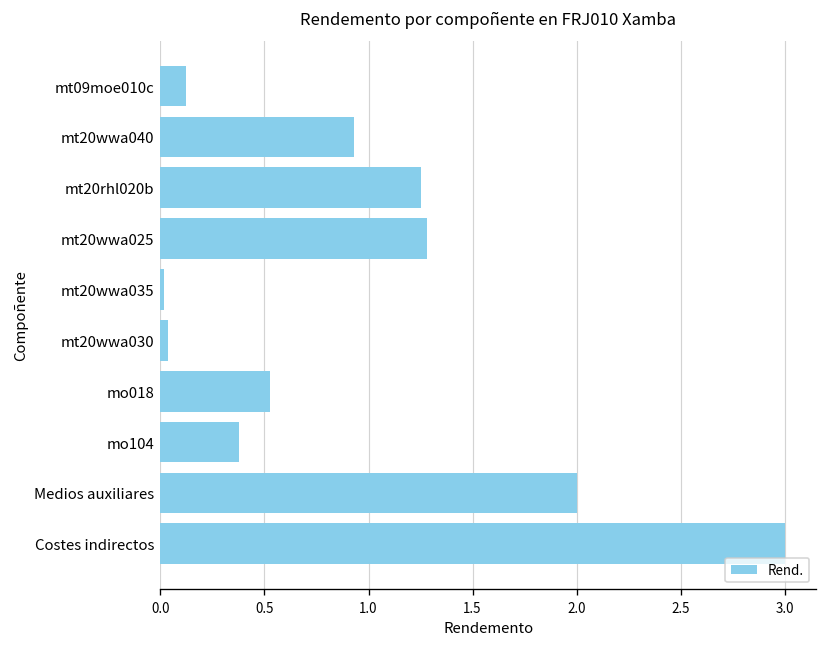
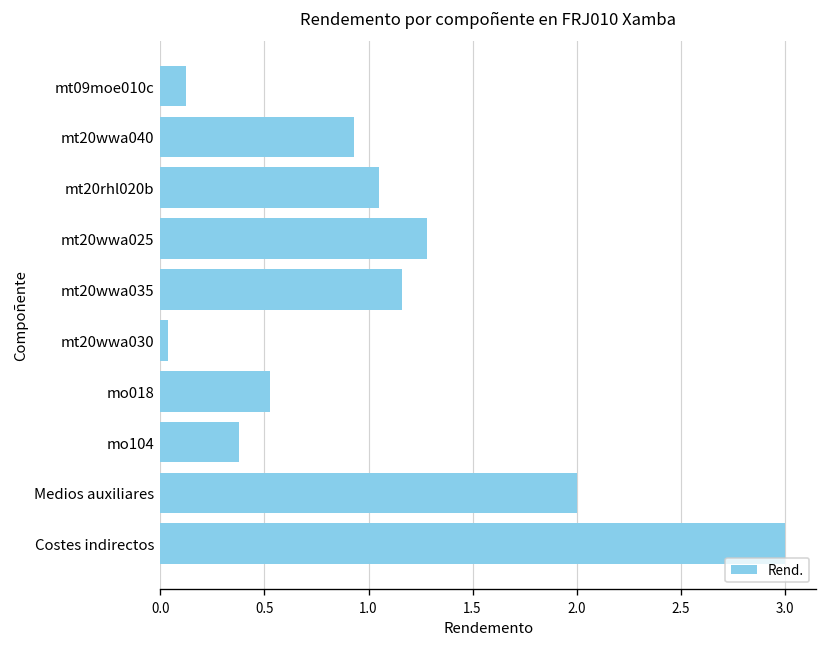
mt20rhl020b: 1.25 -> 1.05
mt20wwa035: 0.02 -> 1.16
